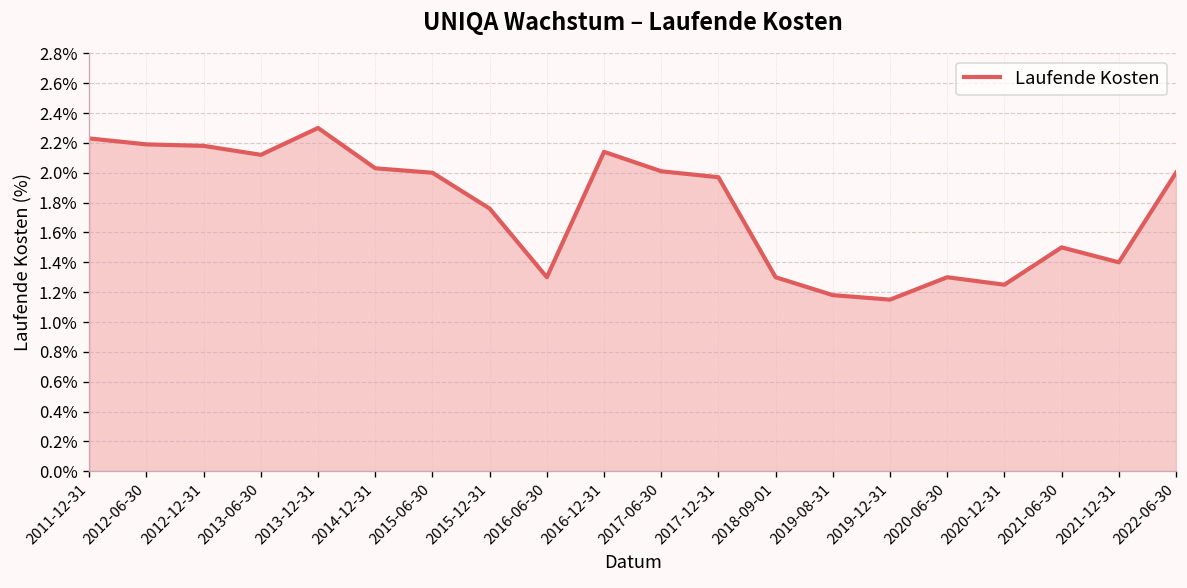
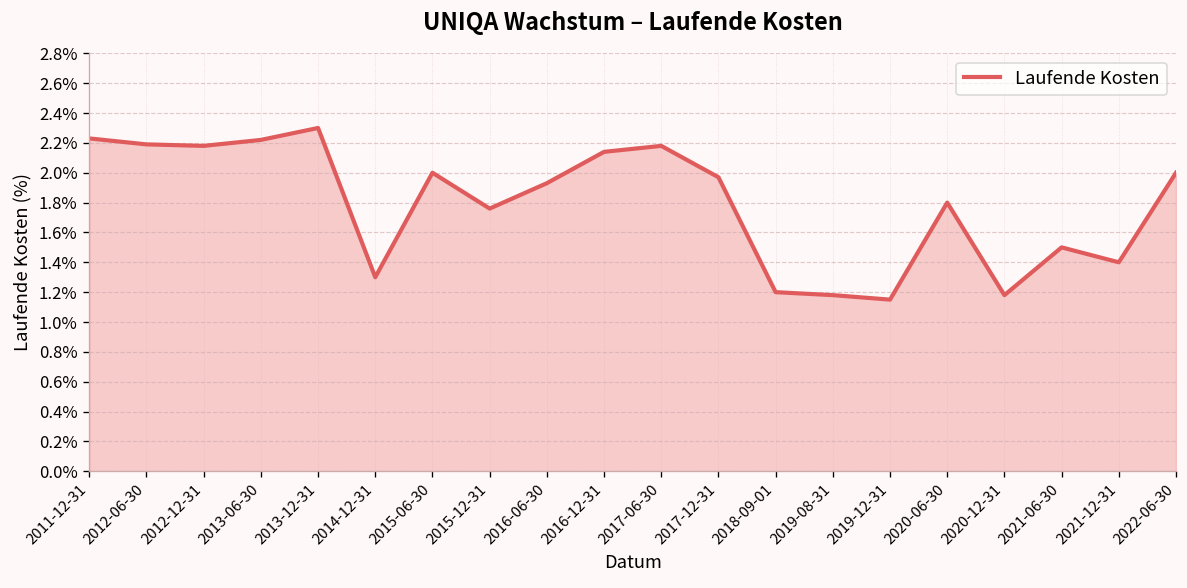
2013-06-30: 2.12% -> 2.22%
2014-12-31: 2.03% -> 1.30%
2016-06-30: 1.30% -> 1.93%
2017-06-30: 2.01% -> 2.18%
2018-09-01: 1.3% -> 1.2%
2020-06-30: 1.3% -> 1.8%
2020-12-31: 1.25% -> 1.18%
